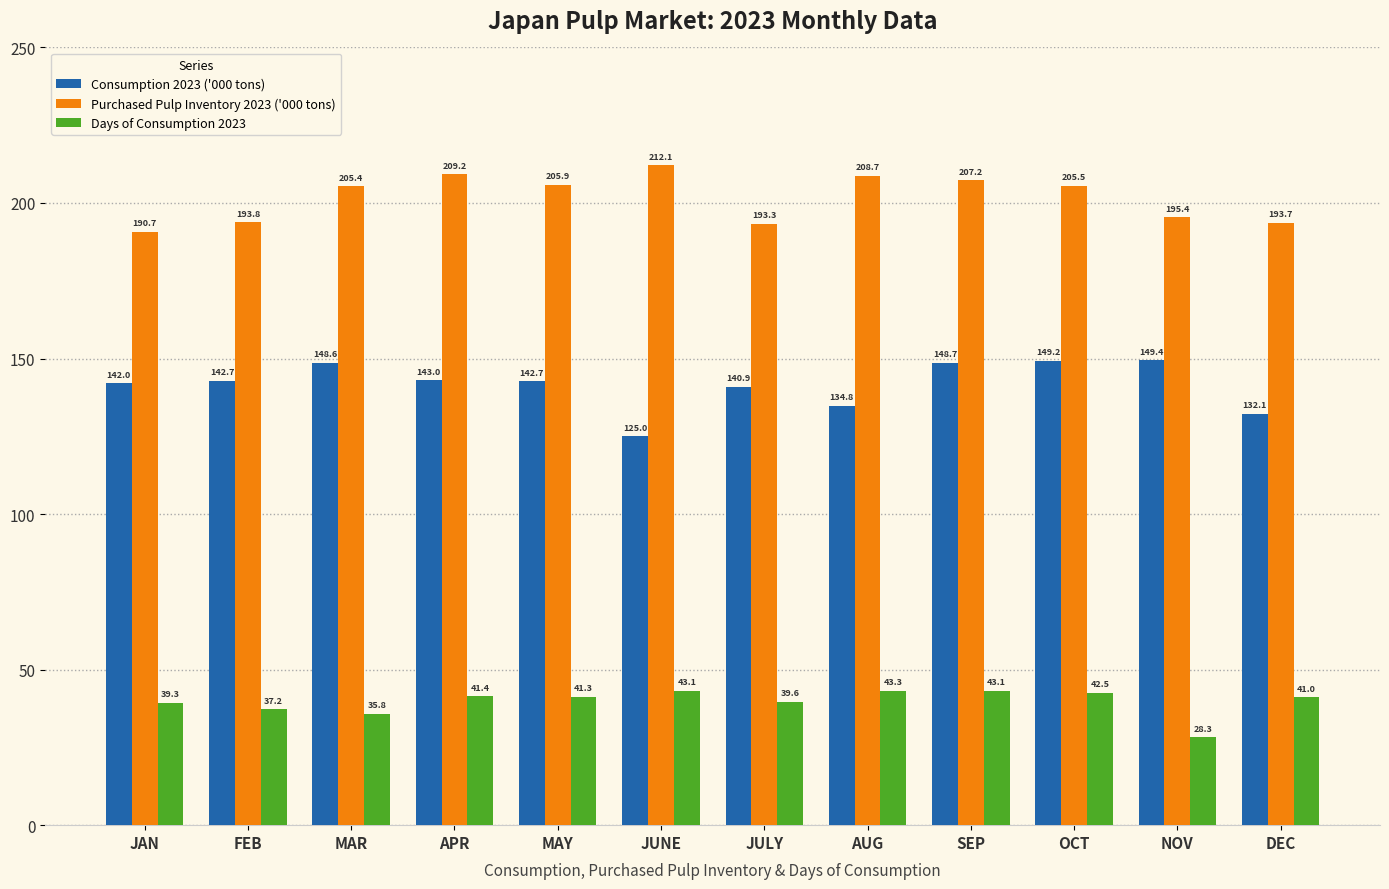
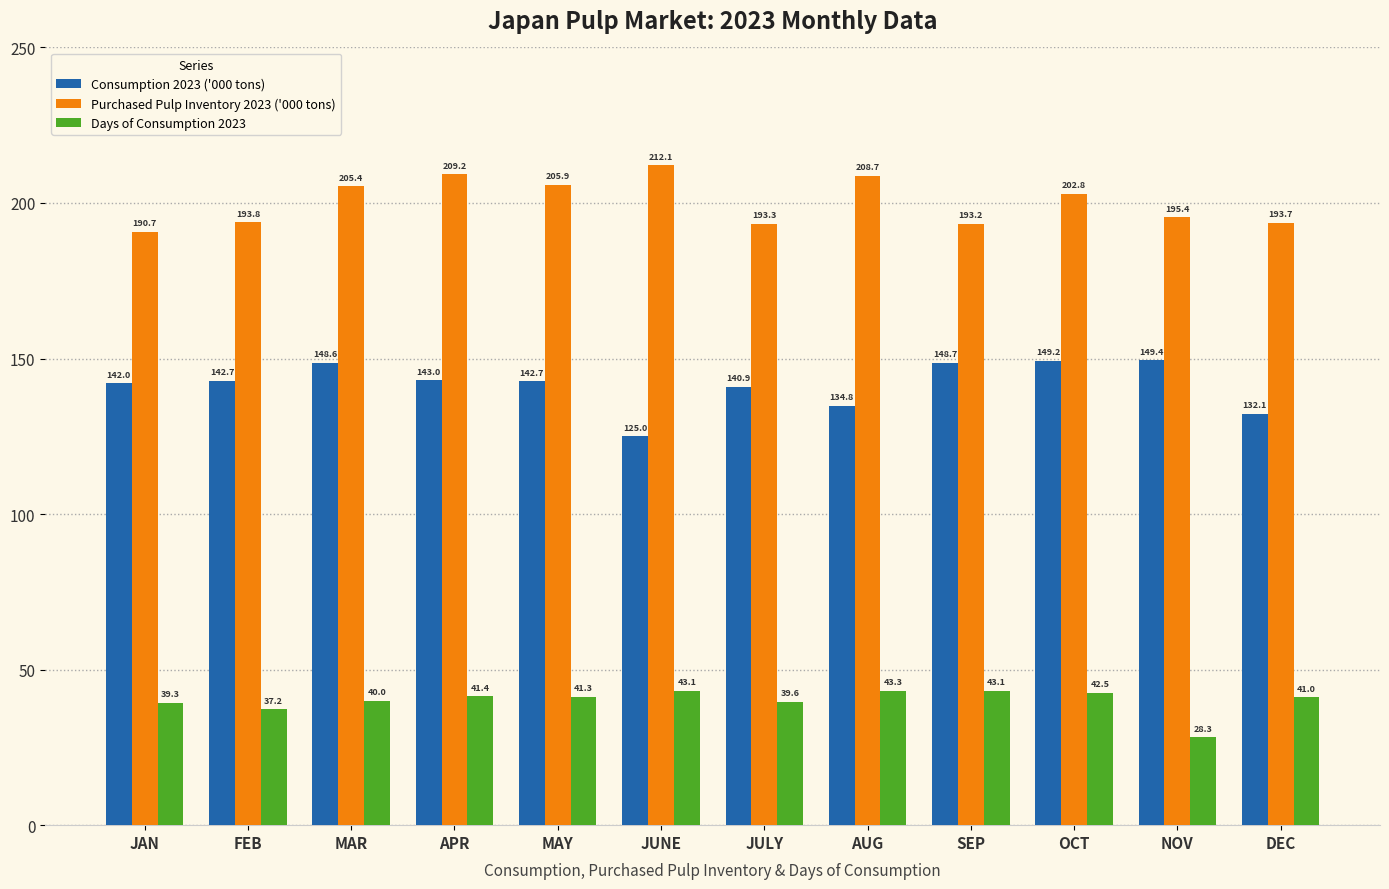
Days of Consumption 2023, MAR: 35.8 -> 40.0
Purchased Pulp Inventory 2023 ('000 tons), SEP: 207.2 -> 193.2
Purchased Pulp Inventory 2023 ('000 tons), OCT: 205.5 -> 202.8
